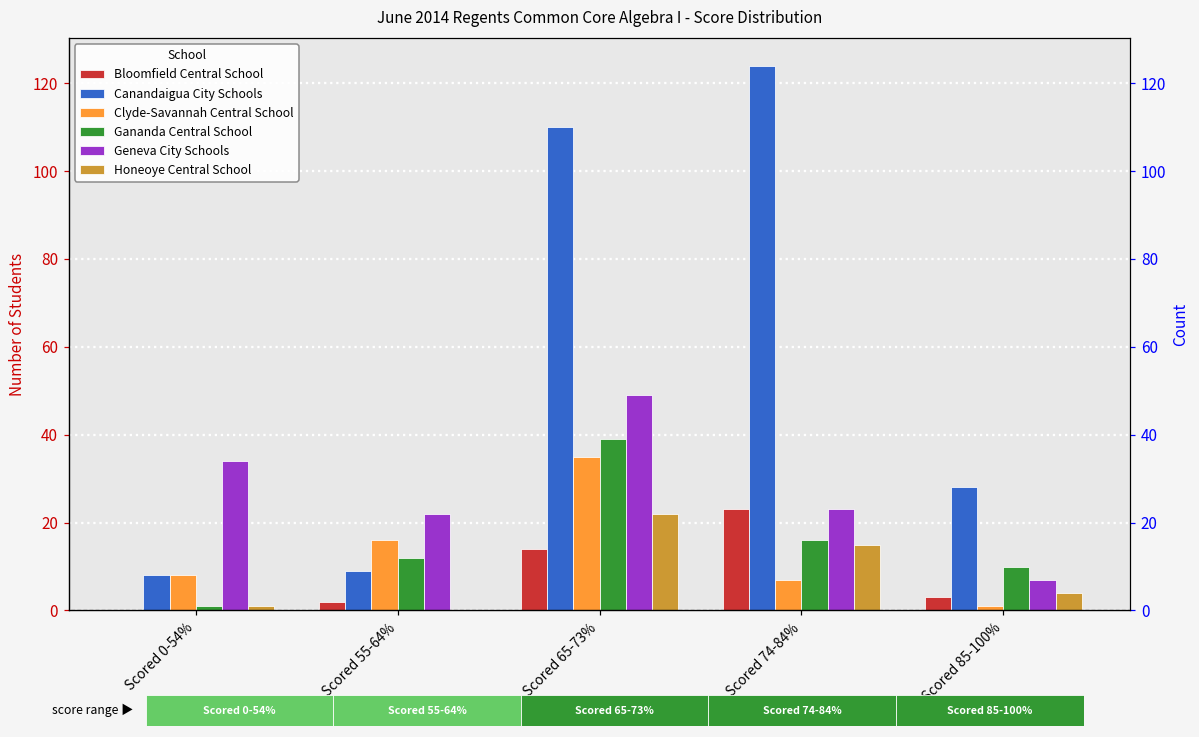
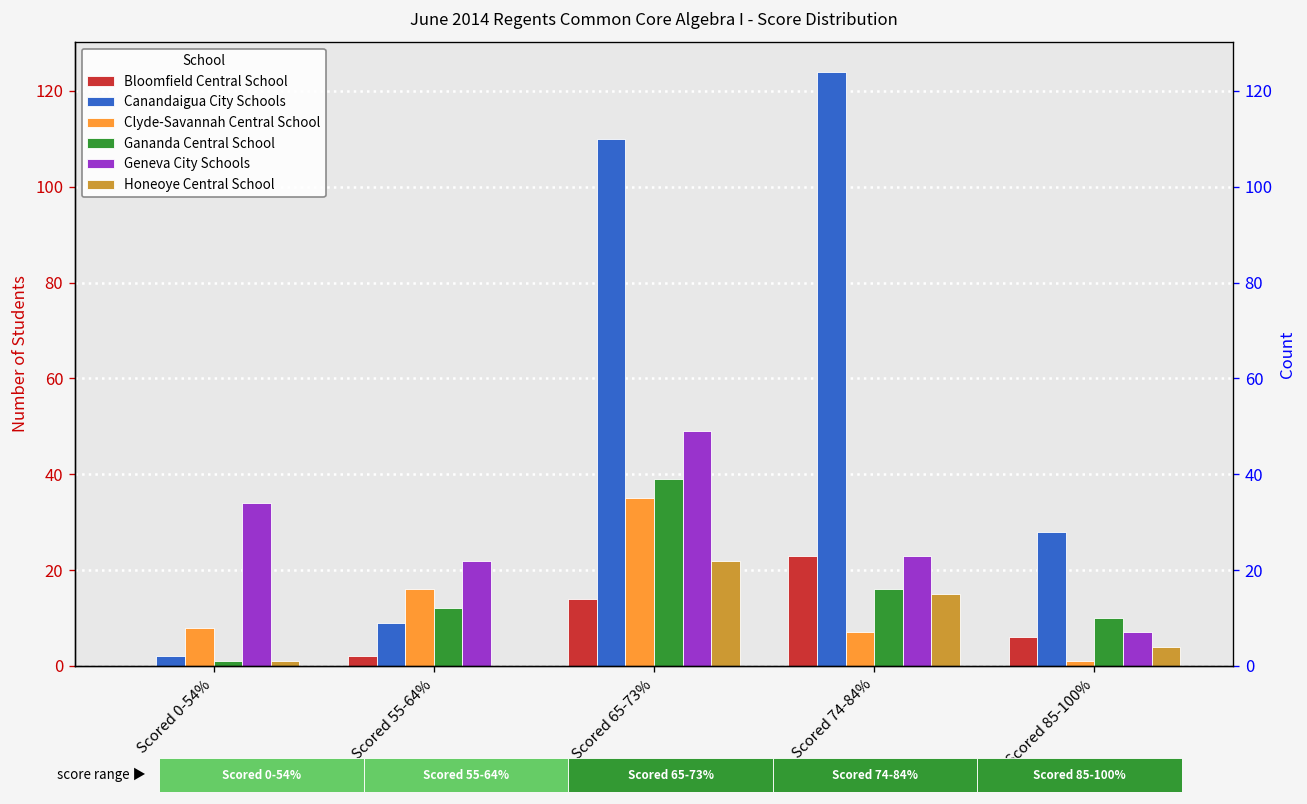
Canandaigua City Schools, Scored 0-54%: 8 -> 2
Bloomfield Central School, Scored 85-100%: 3 -> 6
